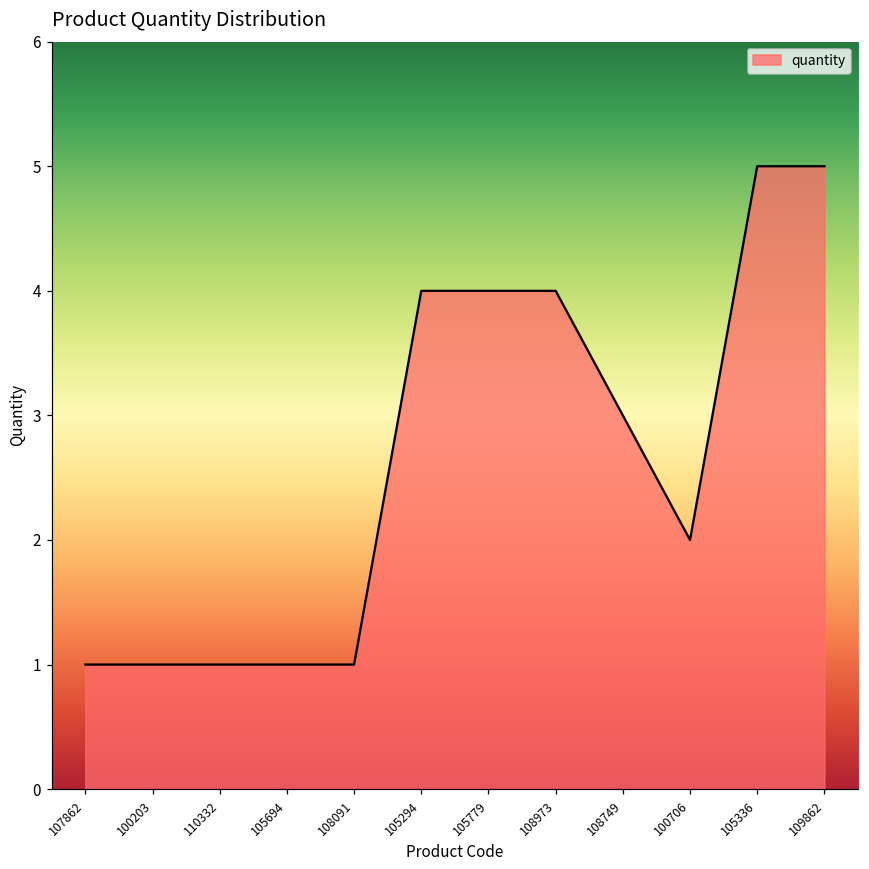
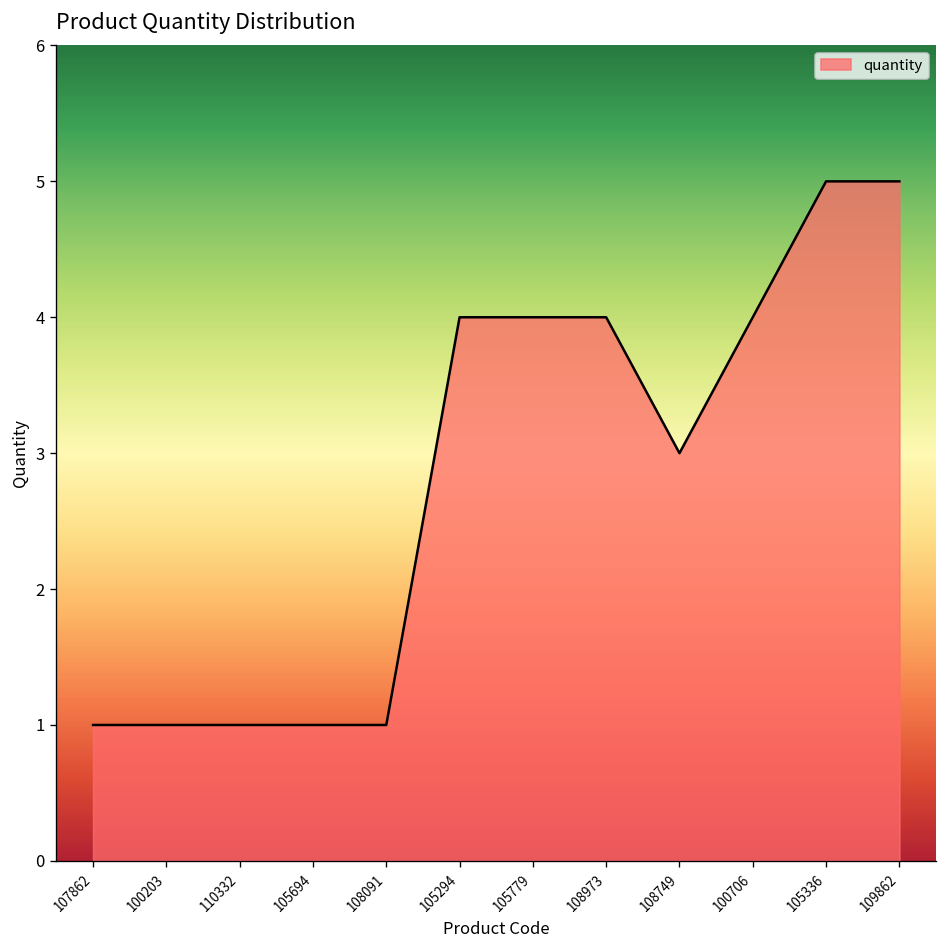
100706: 2 -> 4
